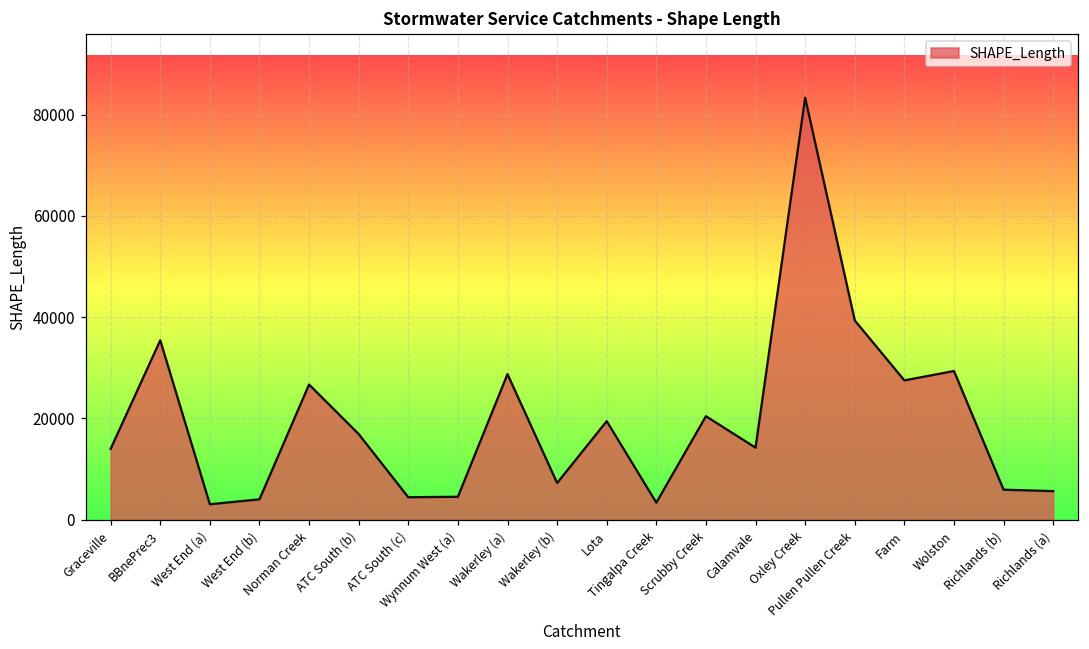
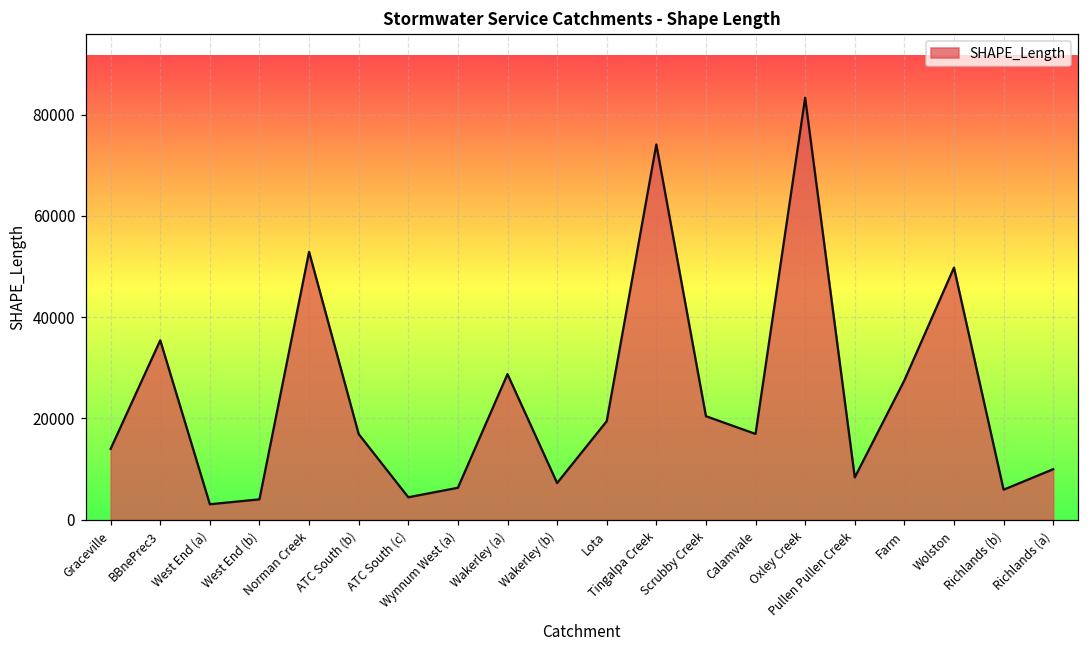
Norman Creek: 27000 -> 53000
Wynnum West (a): 5000 -> 6000
Tingalpa Creek: 3000 -> 74000
Calamvale: 14000 -> 17000
Pullen Pullen Creek: 39000 -> 8000
Wolston: 29000 -> 50000
Richlands (a): 6000 -> 10000
